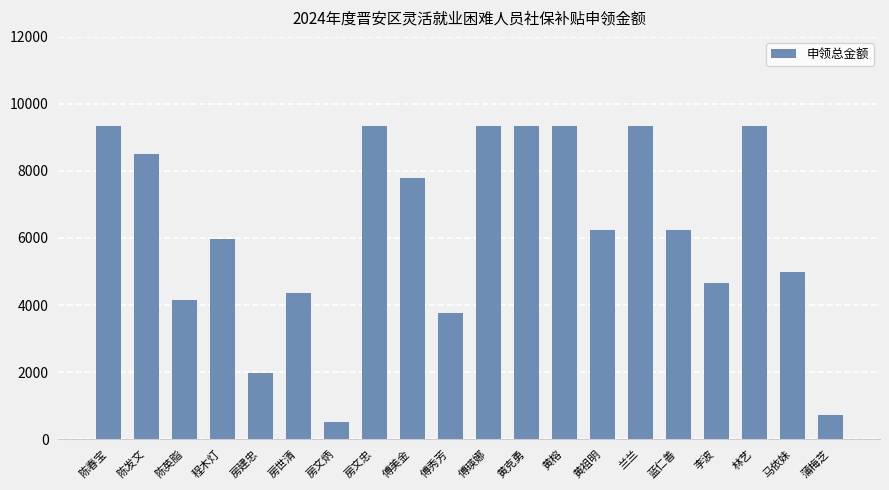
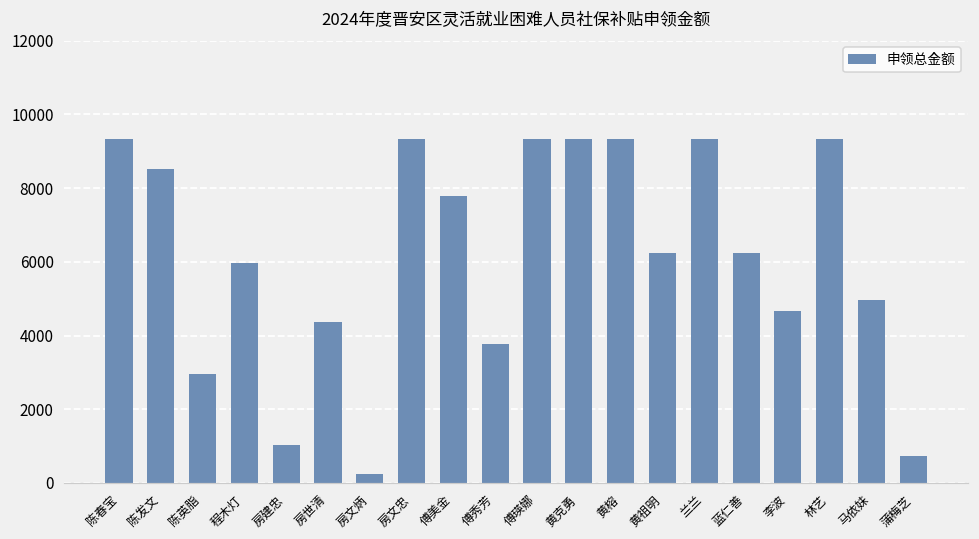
陈英脂: 4200 -> 3000
房建忠: 2000 -> 1000
房文炳: 500 -> 200
